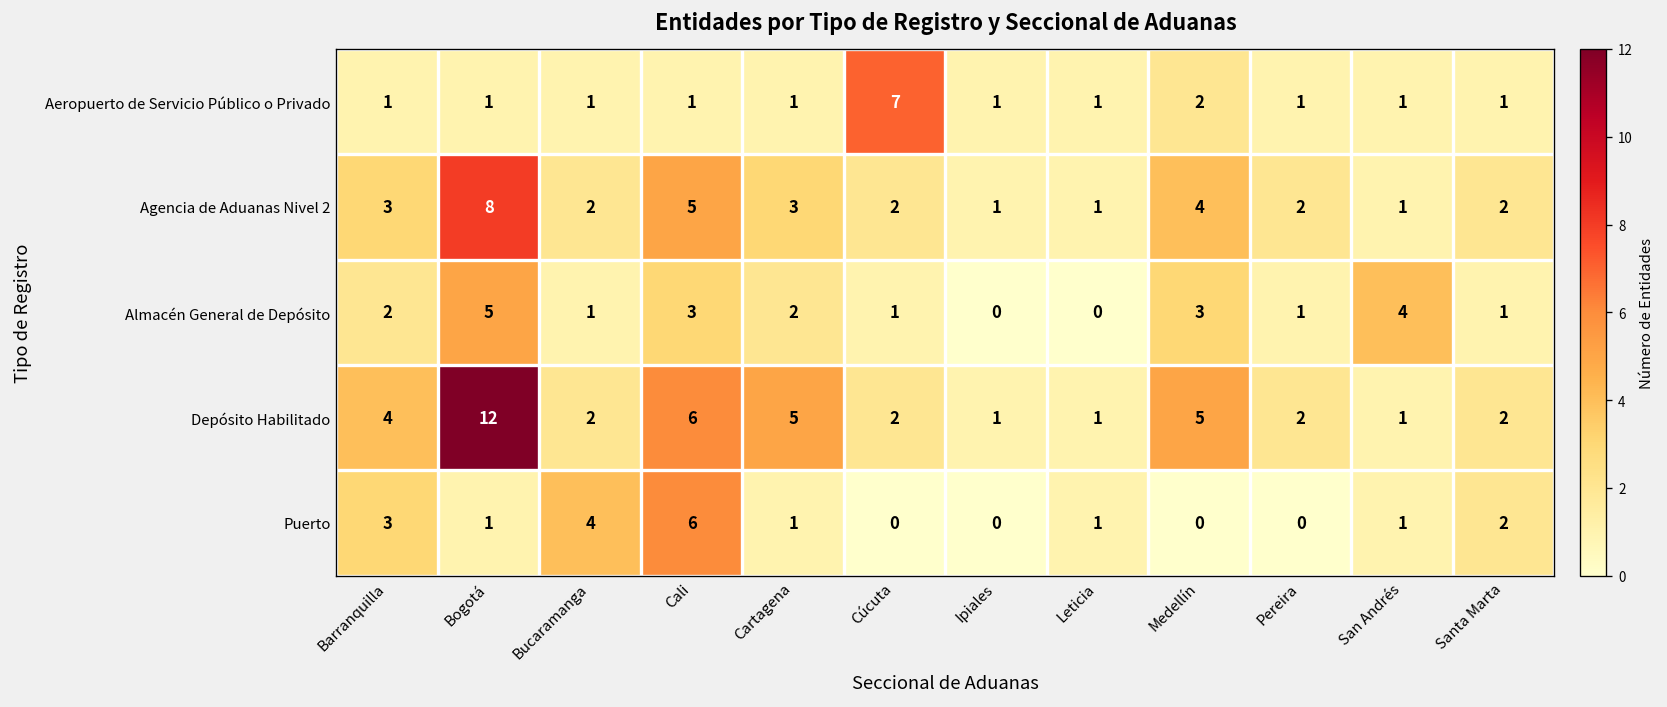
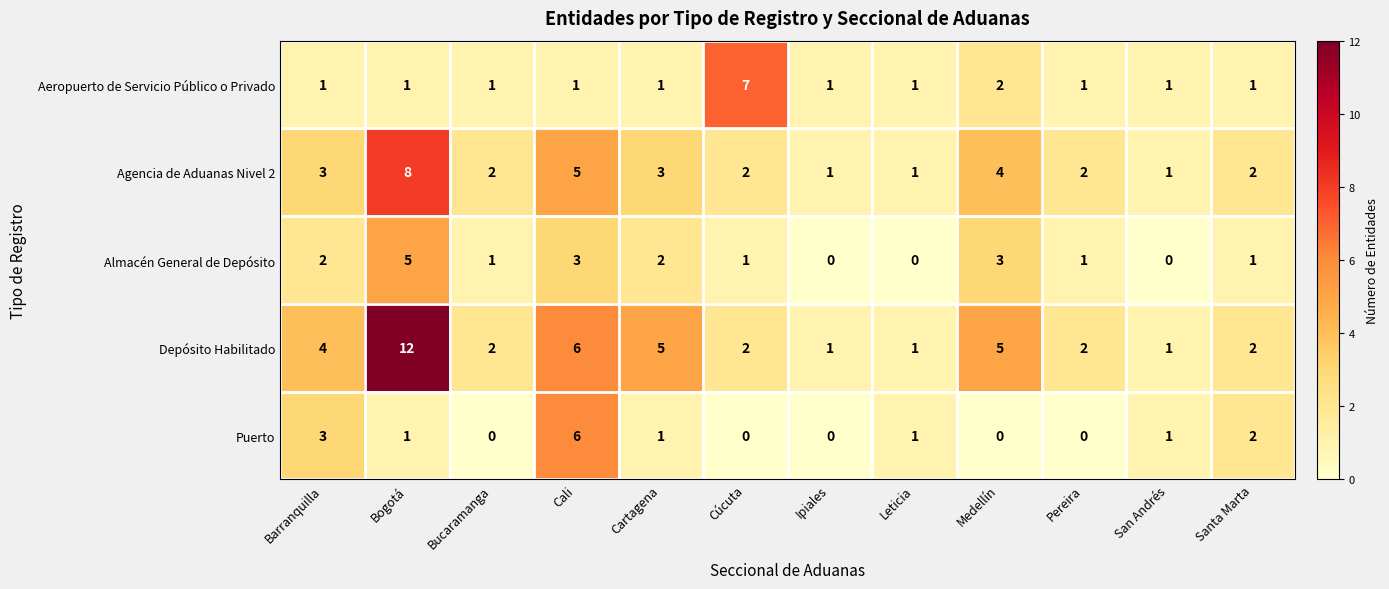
Almacén General de Depósito, San Andrés: 4 -> 0
Puerto, Bucaramanga: 4 -> 0
